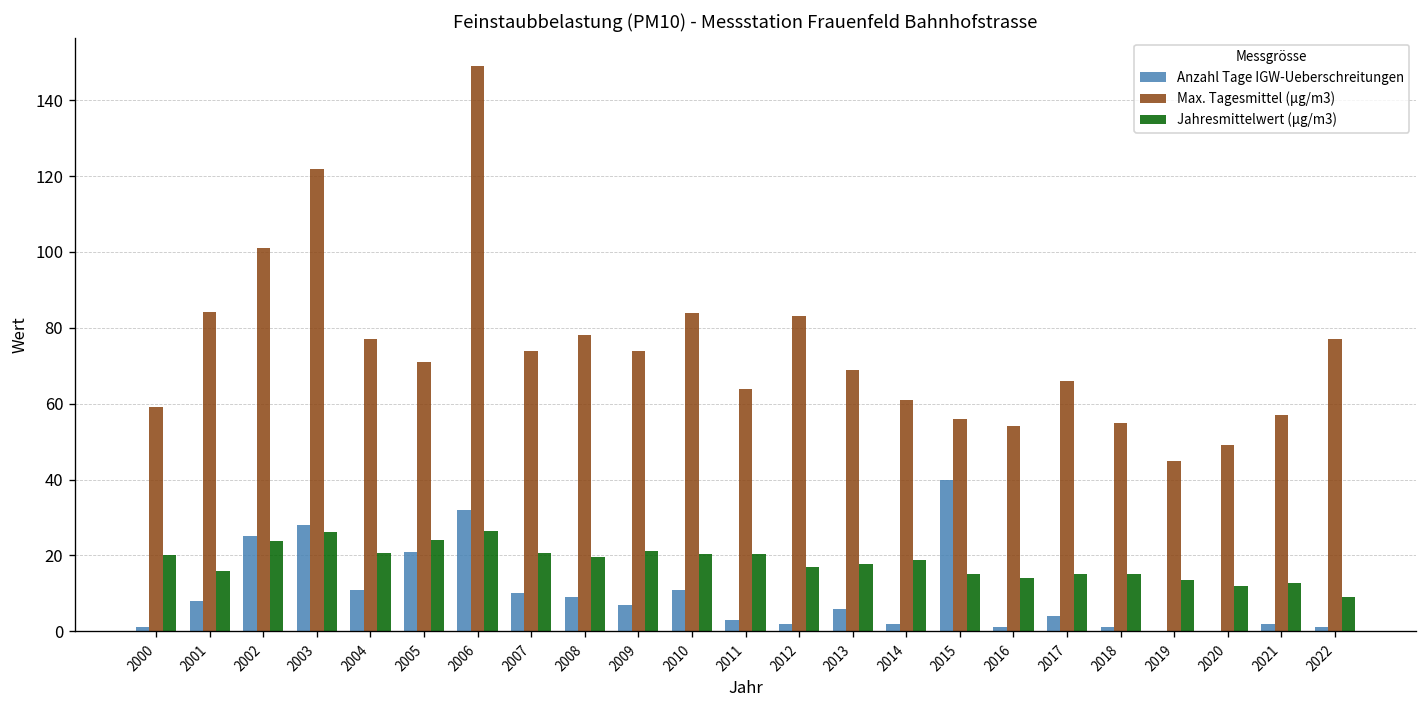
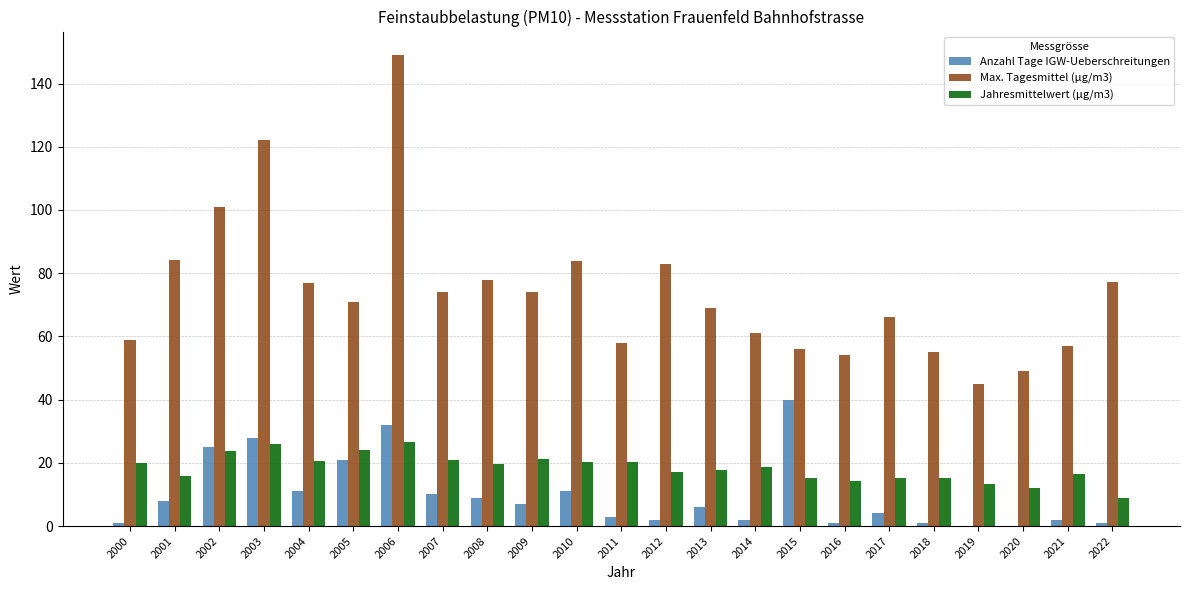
Max. Tagesmittel (µg/m3), 2011: 64 -> 58
Jahresmittelwert (µg/m3), 2021: 13 -> 16
